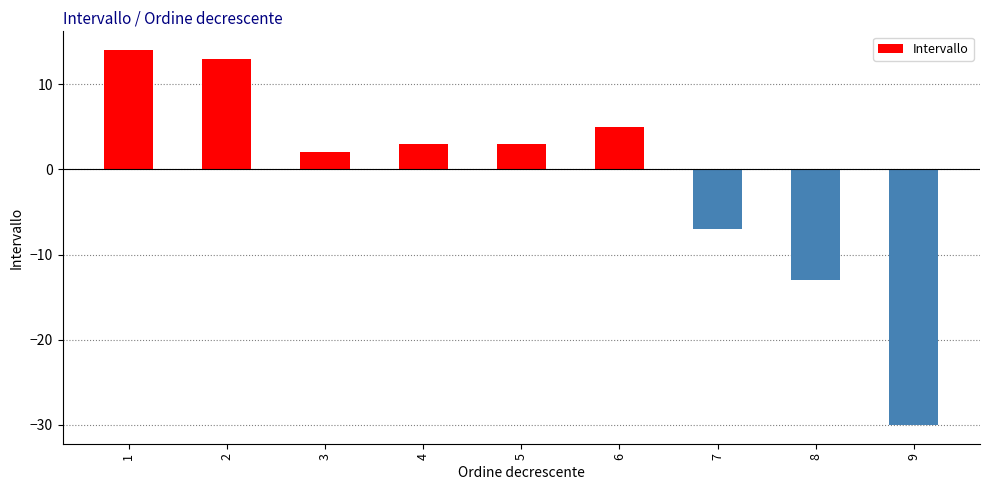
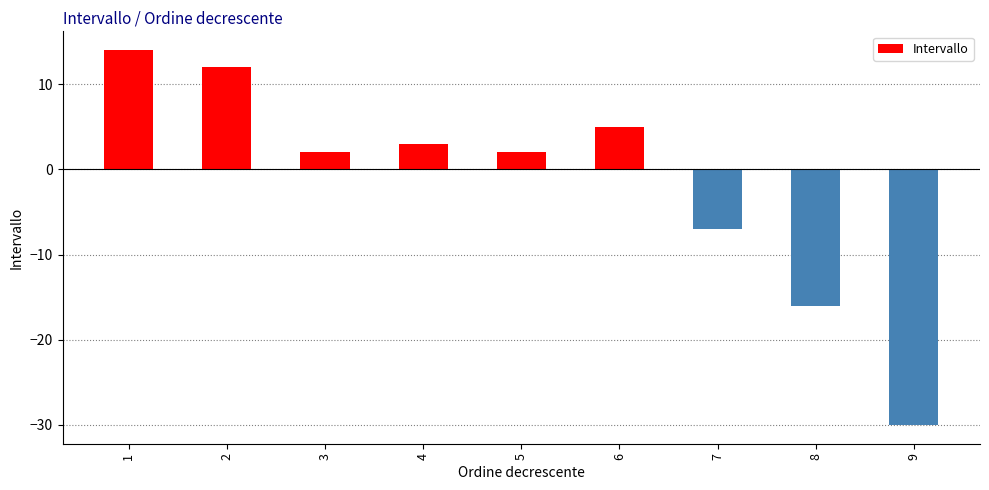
2: 13 -> 12
5: 3 -> 2
8: -13 -> -16
